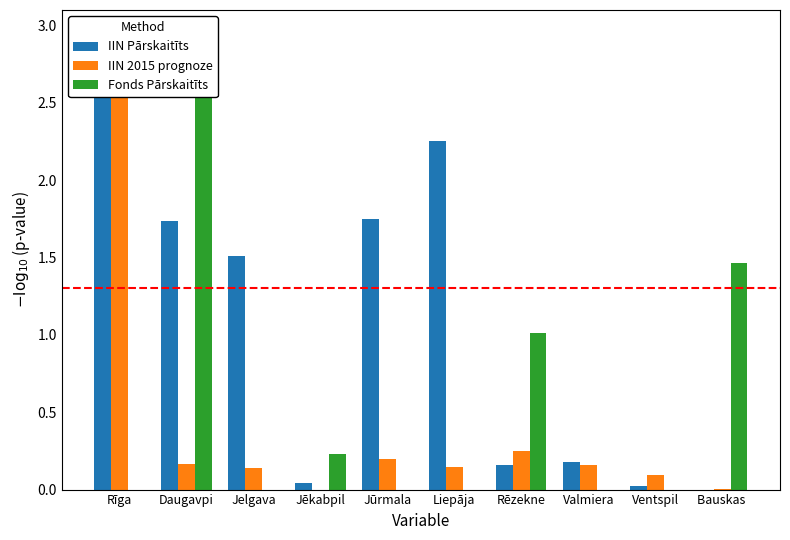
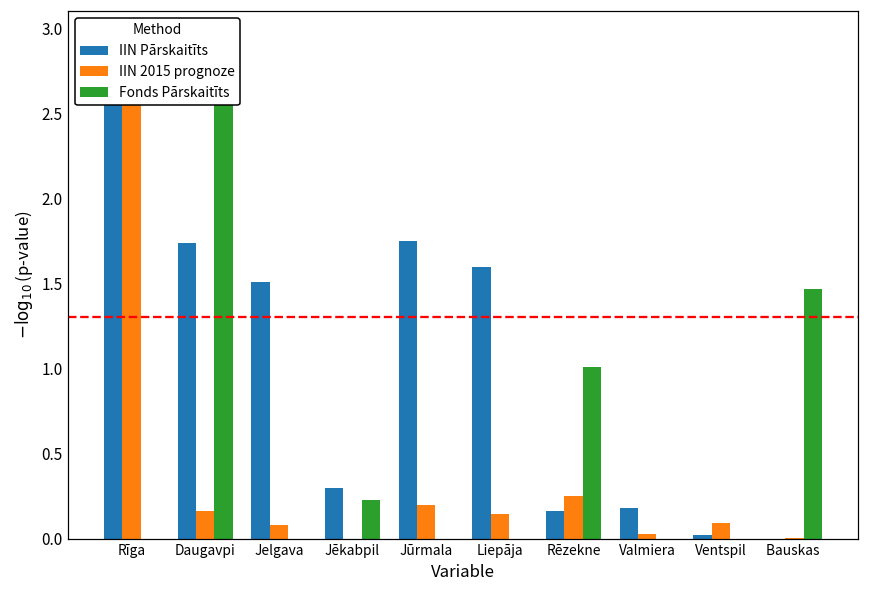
IIN 2015 prognoze, Jelgava: 0.14 -> 0.08
IIN Pārskaitīts, Jēkabpil: 0.04 -> 0.30
IIN Pārskaitīts, Liepāja: 2.26 -> 1.60
IIN 2015 prognoze, Valmiera: 0.16 -> 0.03
